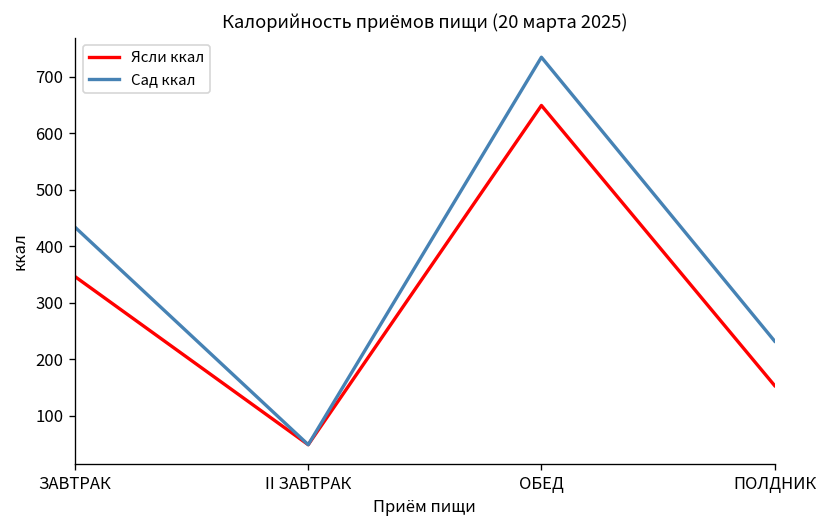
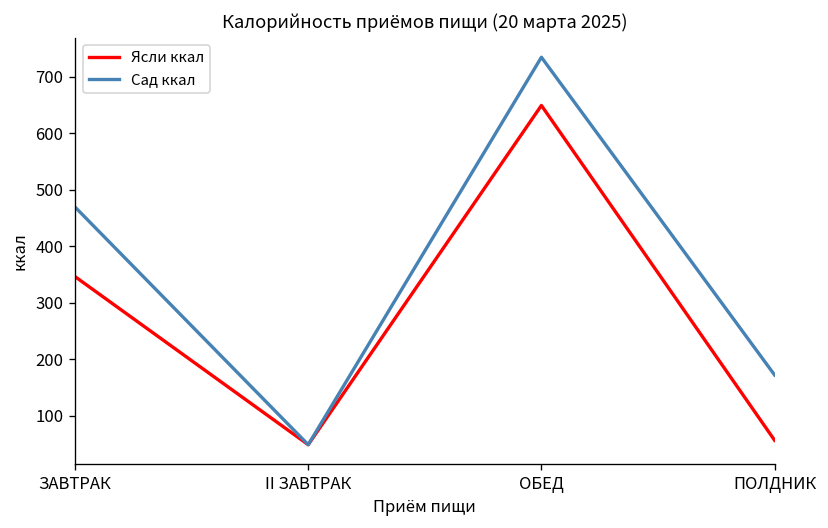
Сад ккал, ЗАВТРАК: 430 -> 470
Ясли ккал, ПОЛДНИК: 150 -> 60
Сад ккал, ПОЛДНИК: 230 -> 170
